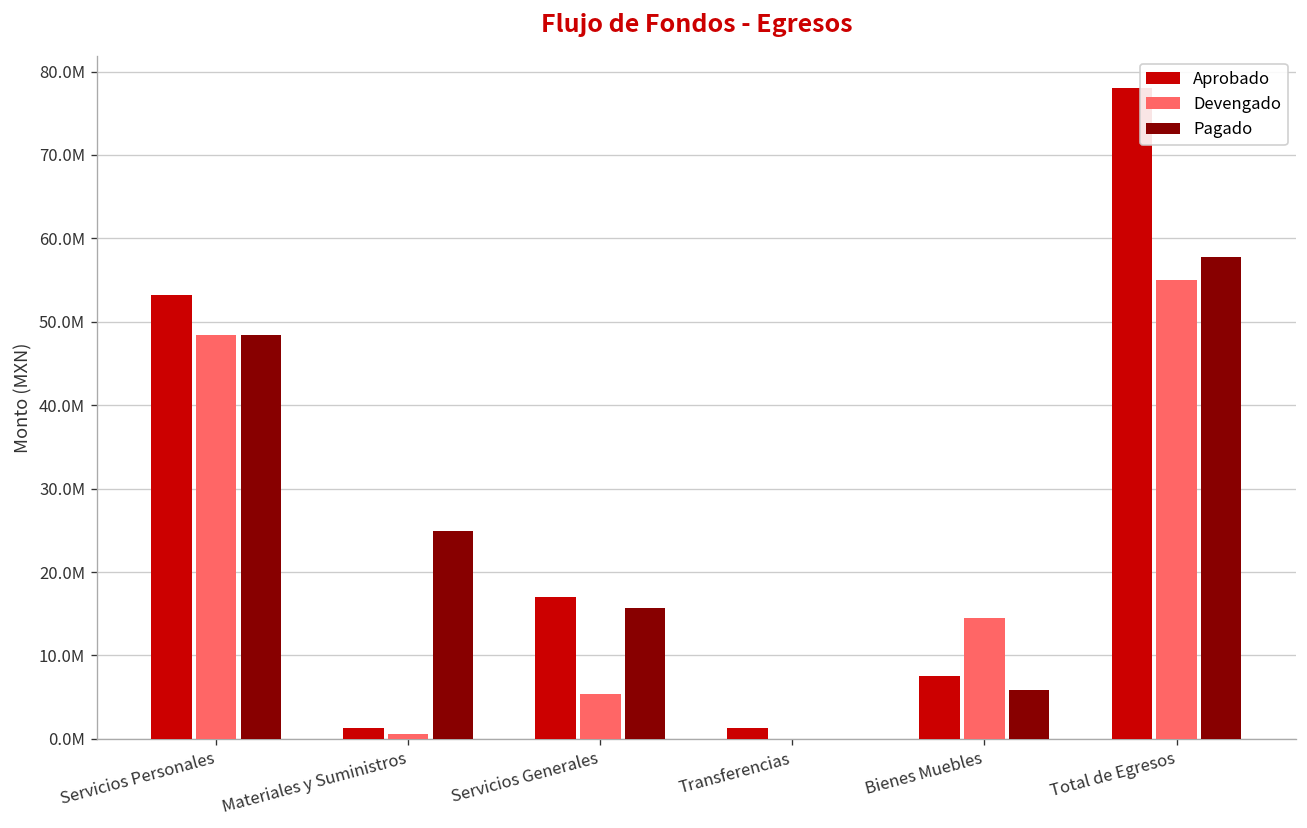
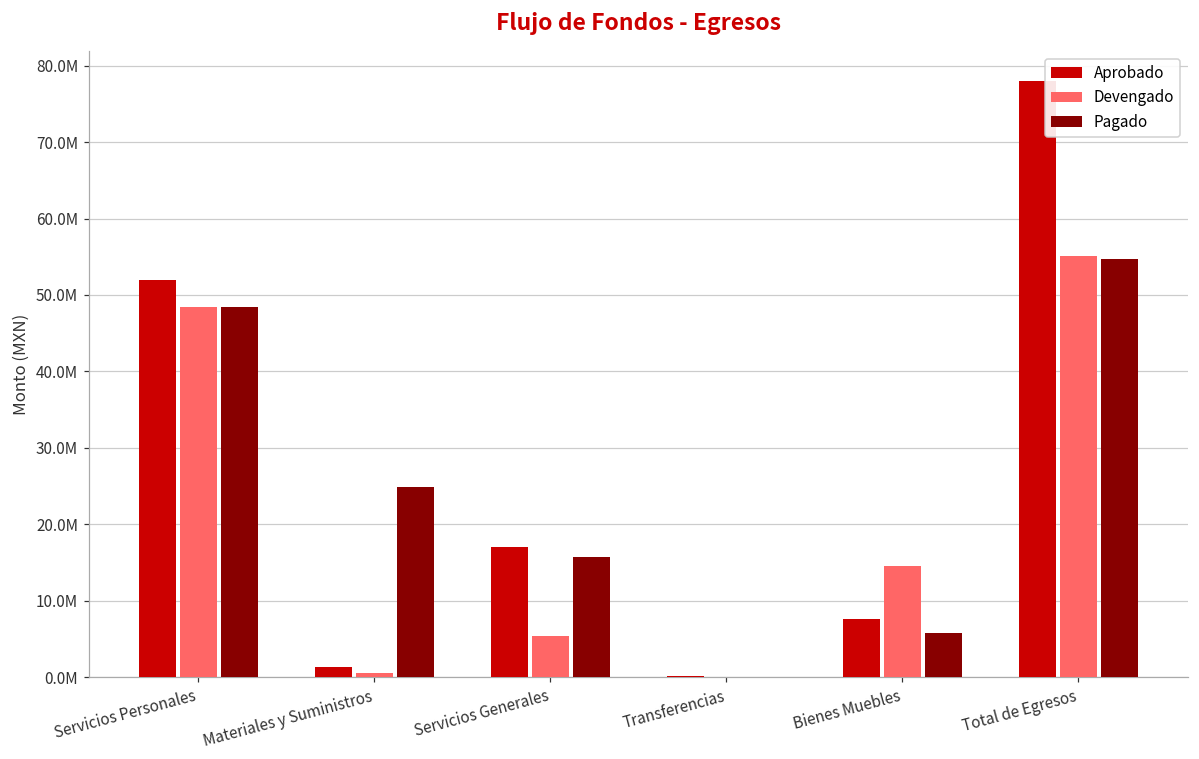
Aprobado, Servicios Personales: 53000000 -> 52000000
Aprobado, Transferencias: 1000000 -> 0
Pagado, Total de Egresos: 58000000 -> 55000000
